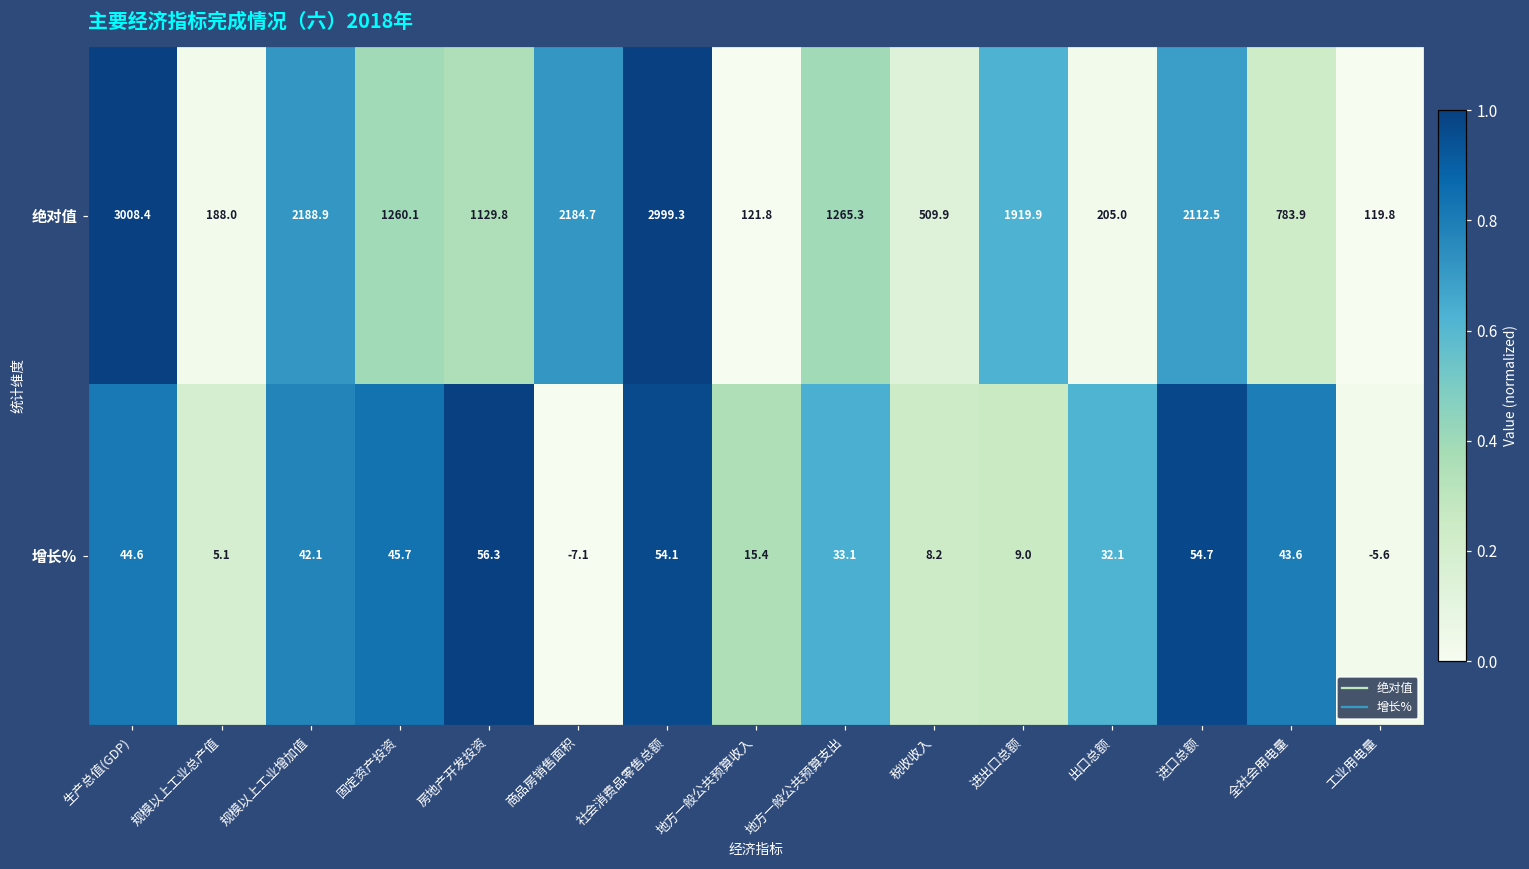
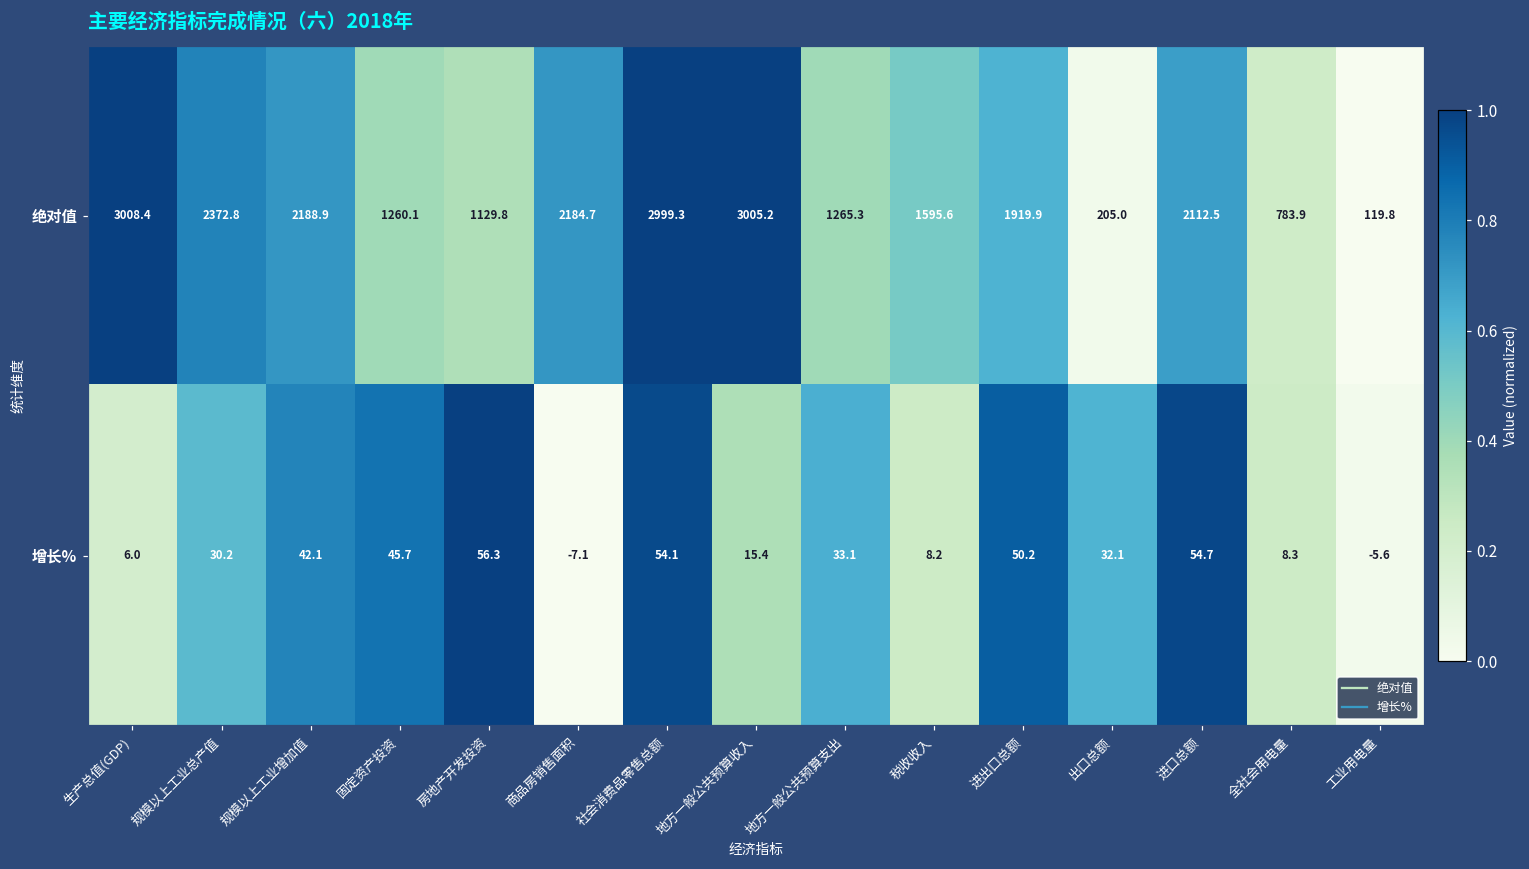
绝对值, 规模以上工业总产值: 188.0 -> 2372.8
绝对值, 地方一般公共预算收入: 121.8 -> 3005.2
绝对值, 税收收入: 509.9 -> 1595.6
增长%, 生产总值(GDP): 44.6 -> 6.0
增长%, 规模以上工业总产值: 5.1 -> 30.2
增长%, 进出口总额: 9.0 -> 50.2
增长%, 全社会用电量: 43.6 -> 8.3
